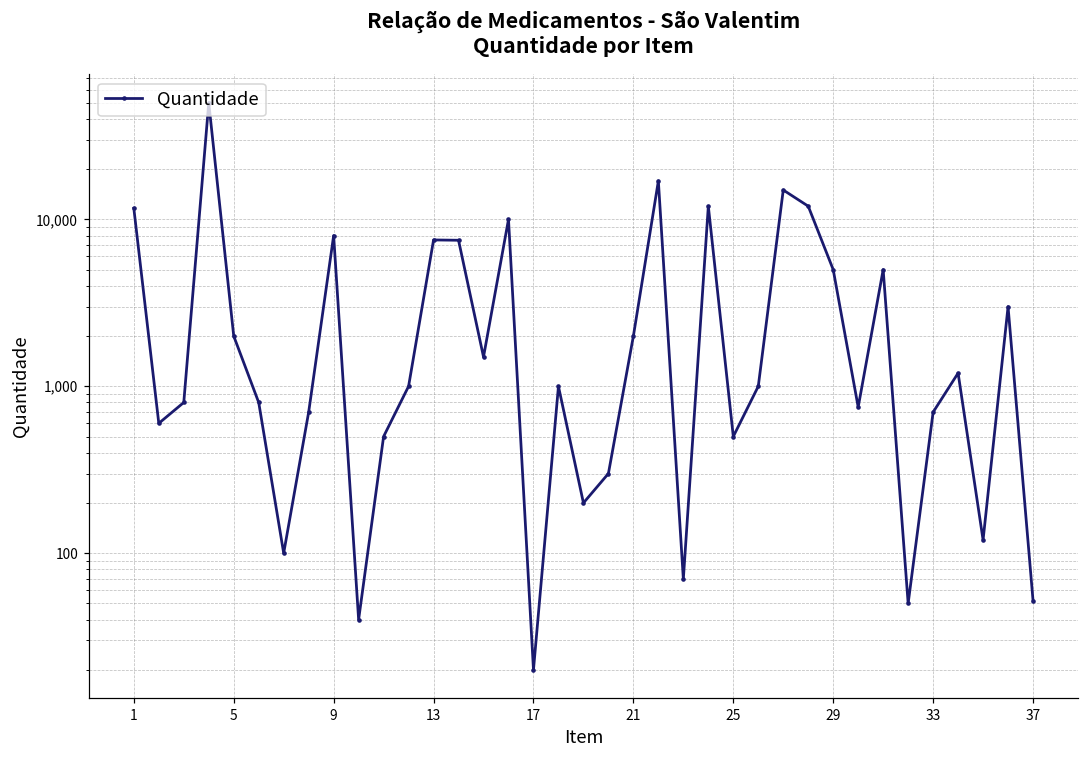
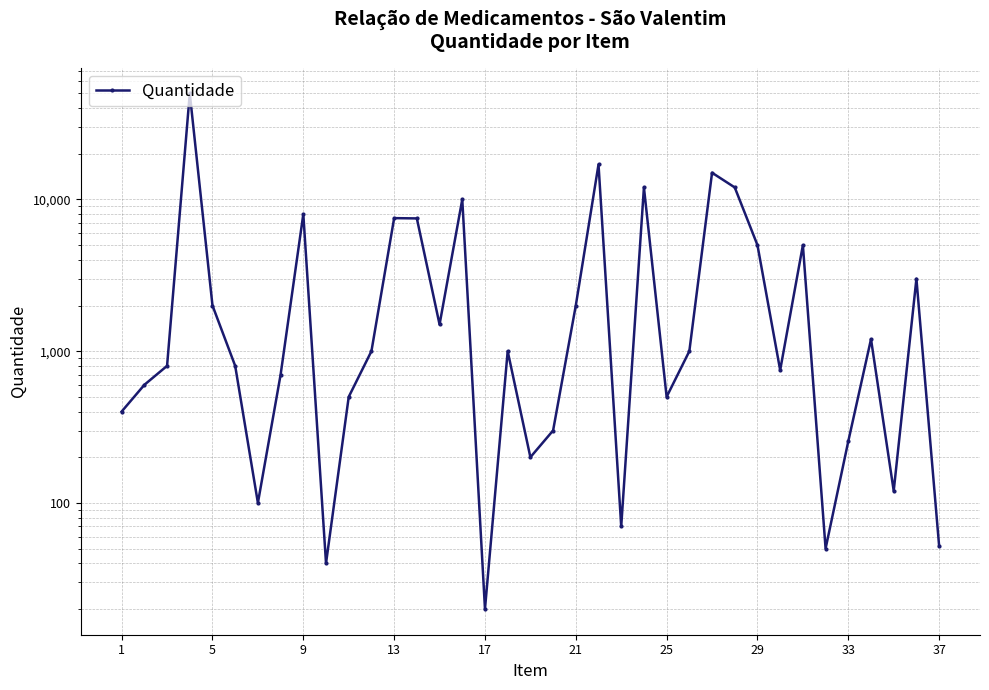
1: 12,000 -> 400
33: 700 -> 260
